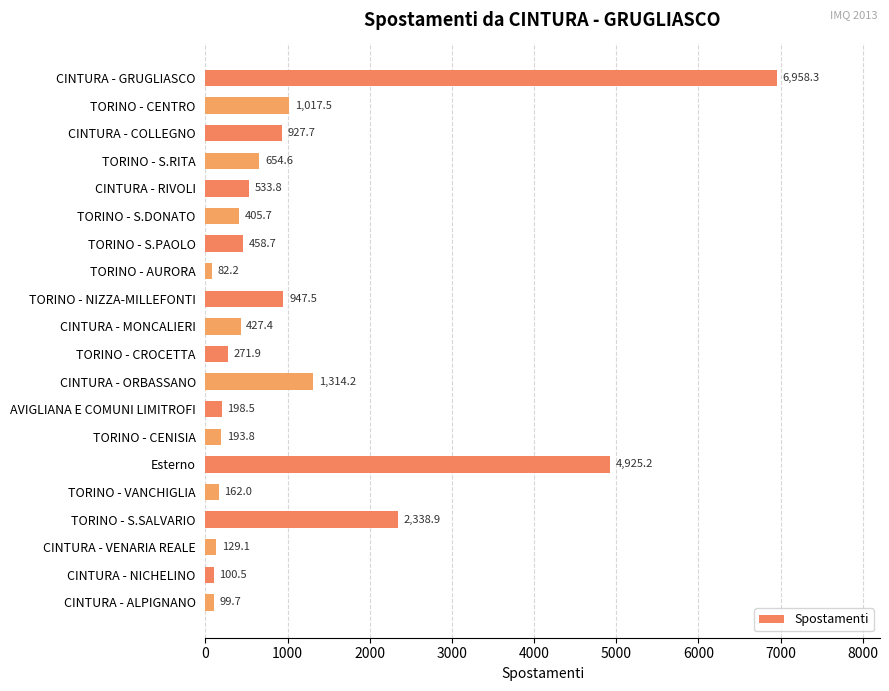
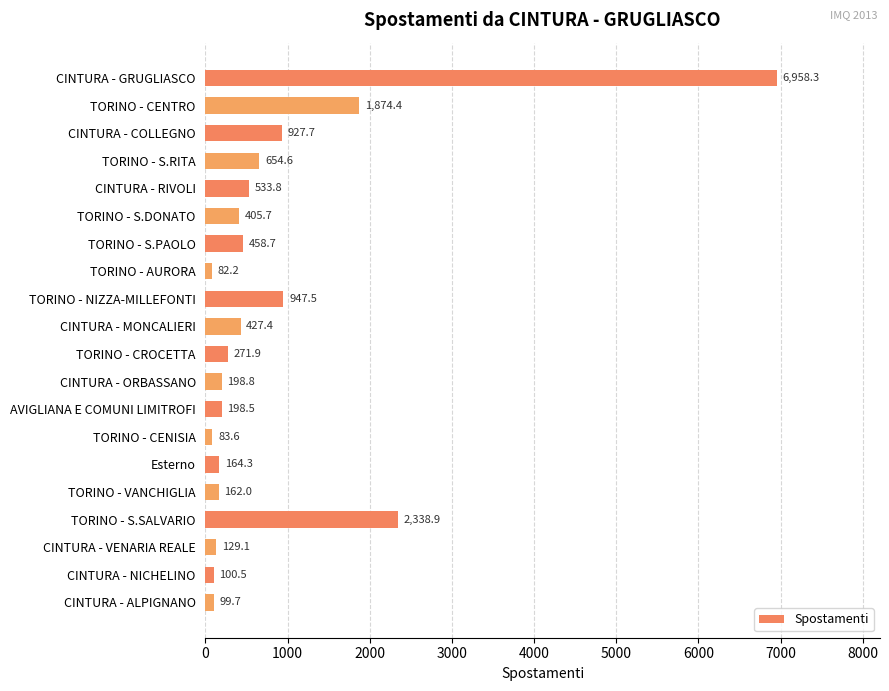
TORINO - CENTRO: 1,017.5 -> 1,874.4
CINTURA - ORBASSANO: 1,314.2 -> 198.8
TORINO - CENISIA: 193.8 -> 83.6
Esterno: 4,925.2 -> 164.3
